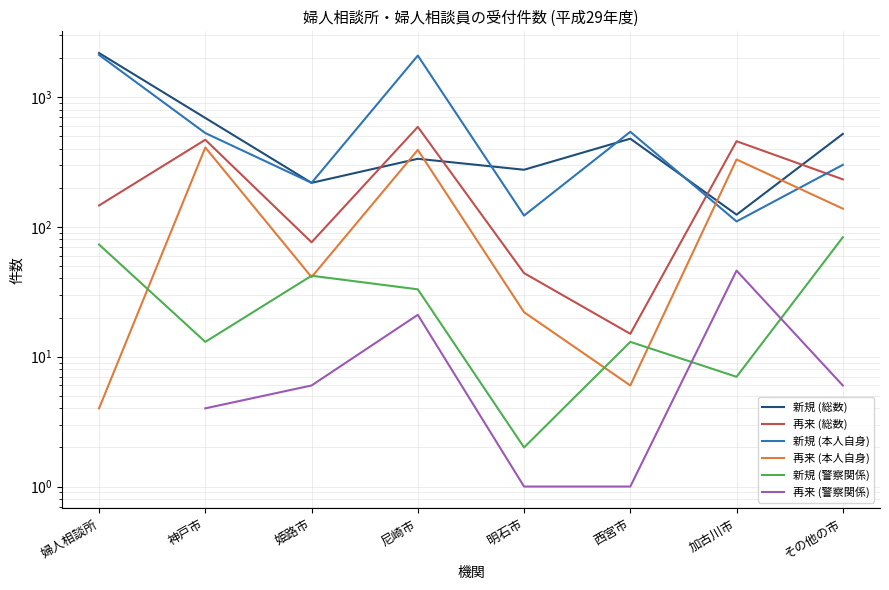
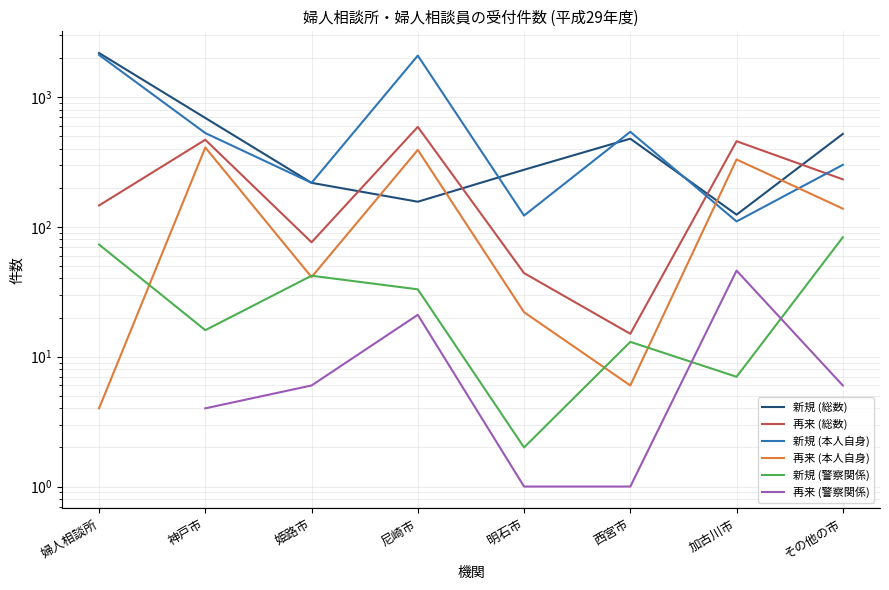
新規 (警察関係), 神戸市: 13 -> 16
新規 (総数), 尼崎市: 330 -> 160
